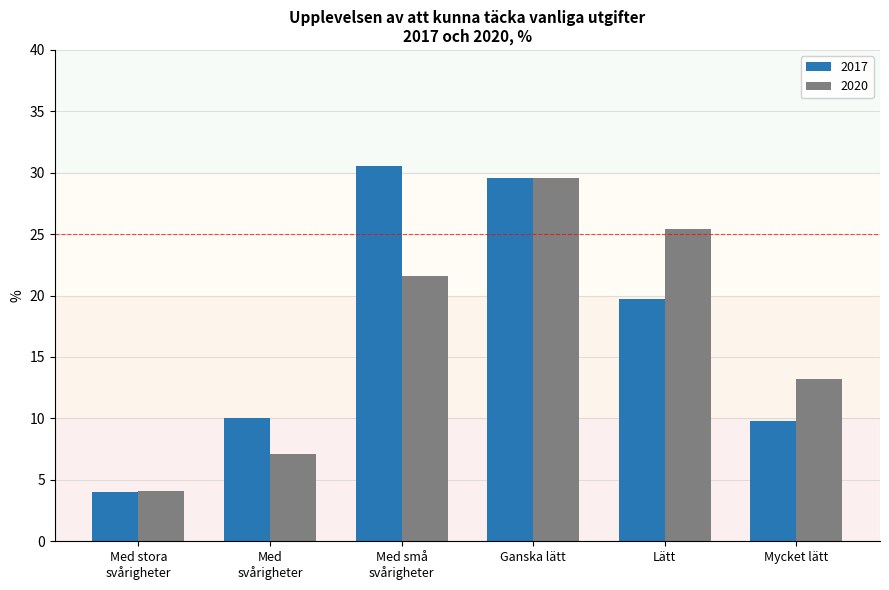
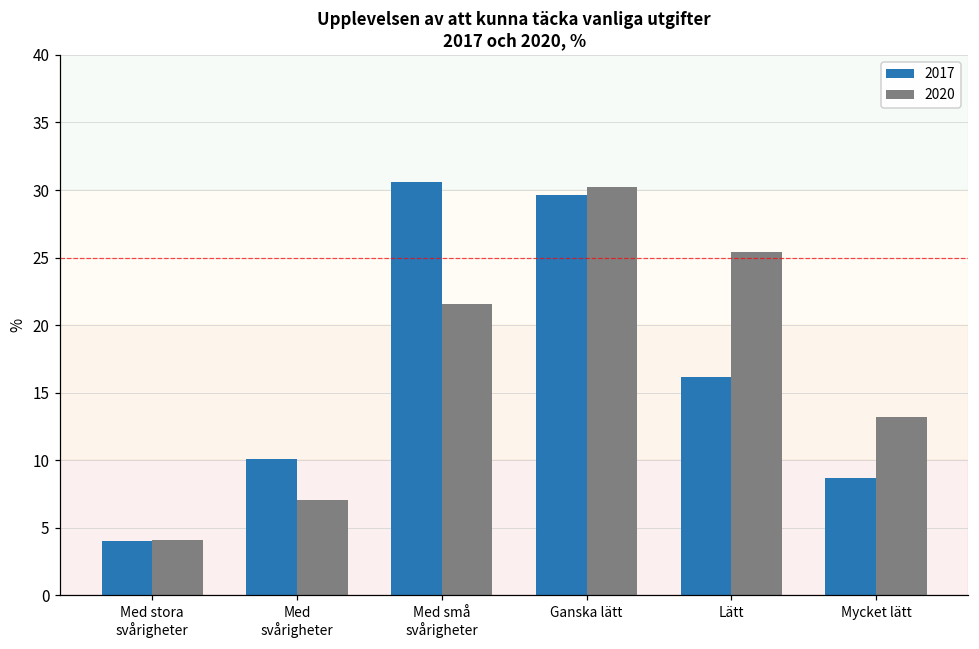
2020, Ganska lätt: 29.6 -> 30.2
2017, Lätt: 19.7 -> 16.1
2017, Mycket lätt: 9.8 -> 8.7
